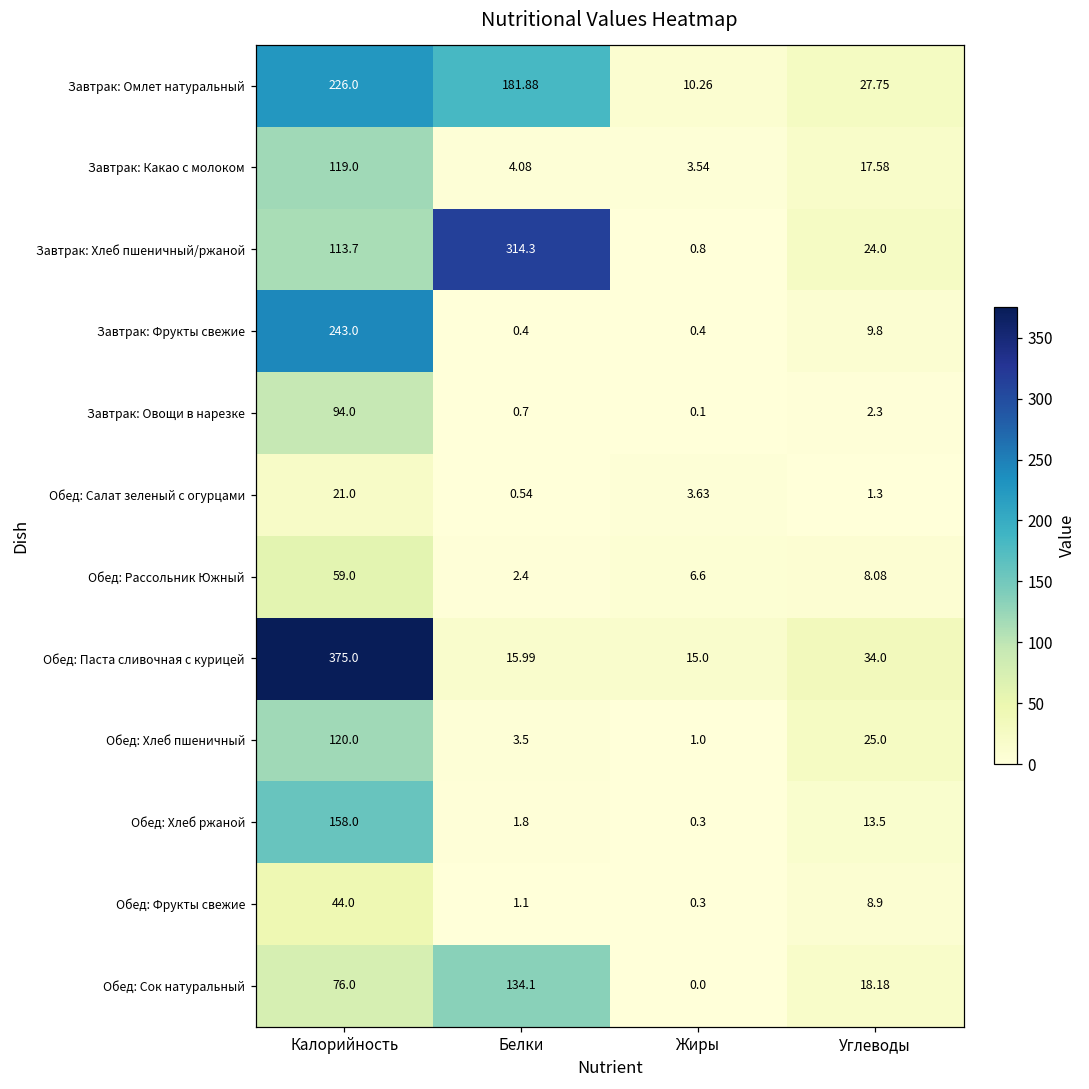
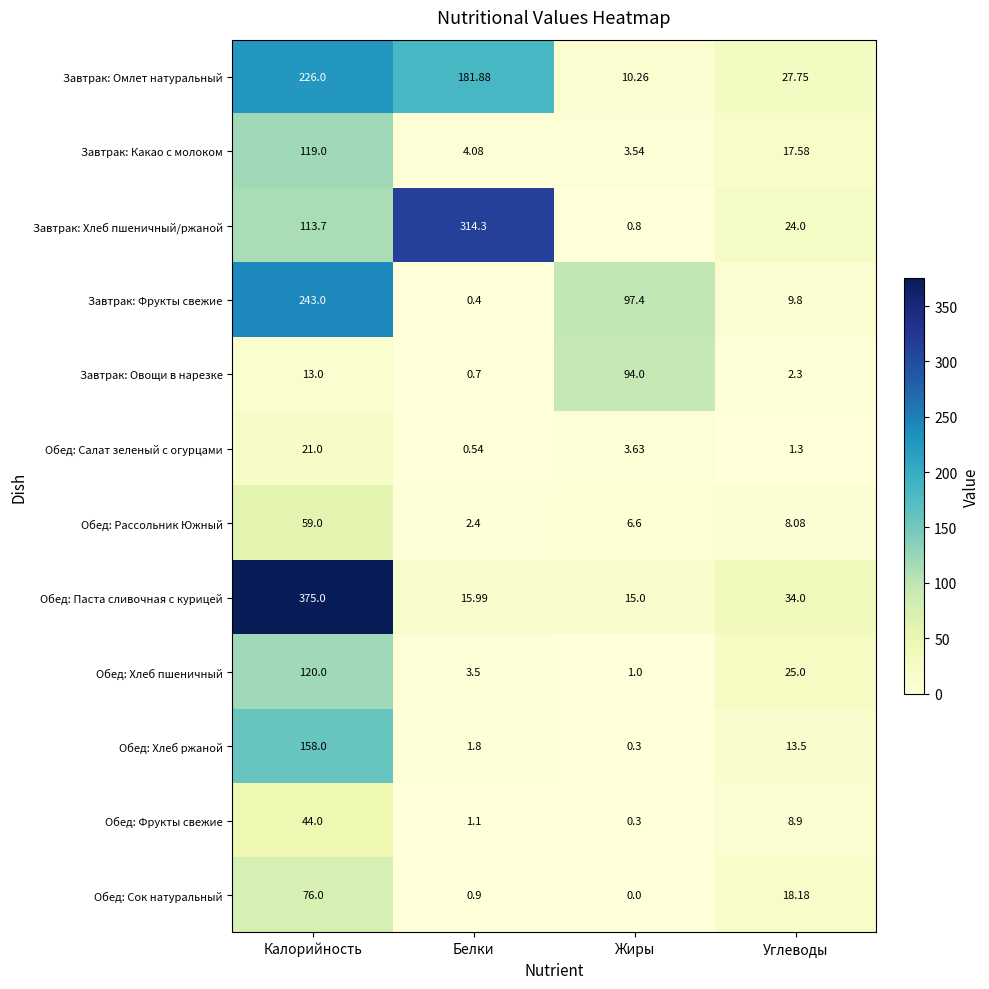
Завтрак: Фрукты свежие, Жиры: 0.4 -> 97.4
Завтрак: Овощи в нарезке, Калорийность: 94.0 -> 13.0
Завтрак: Овощи в нарезке, Жиры: 0.1 -> 94.0
Обед: Сок натуральный, Белки: 134.1 -> 0.9
